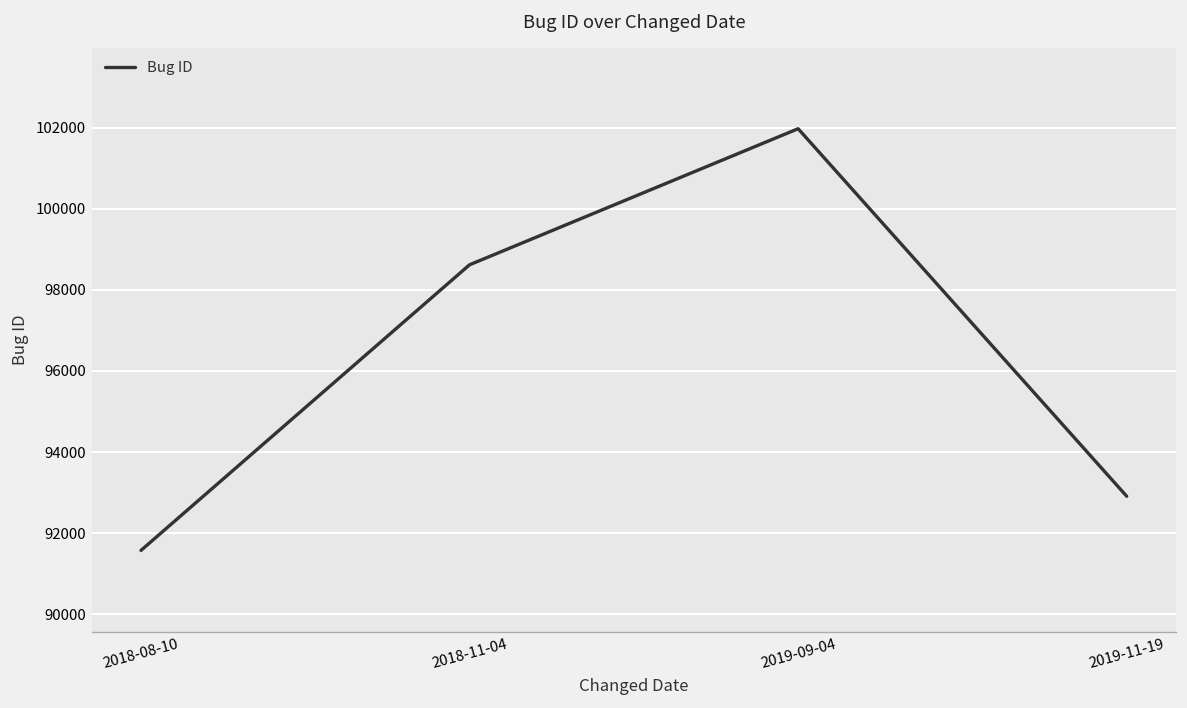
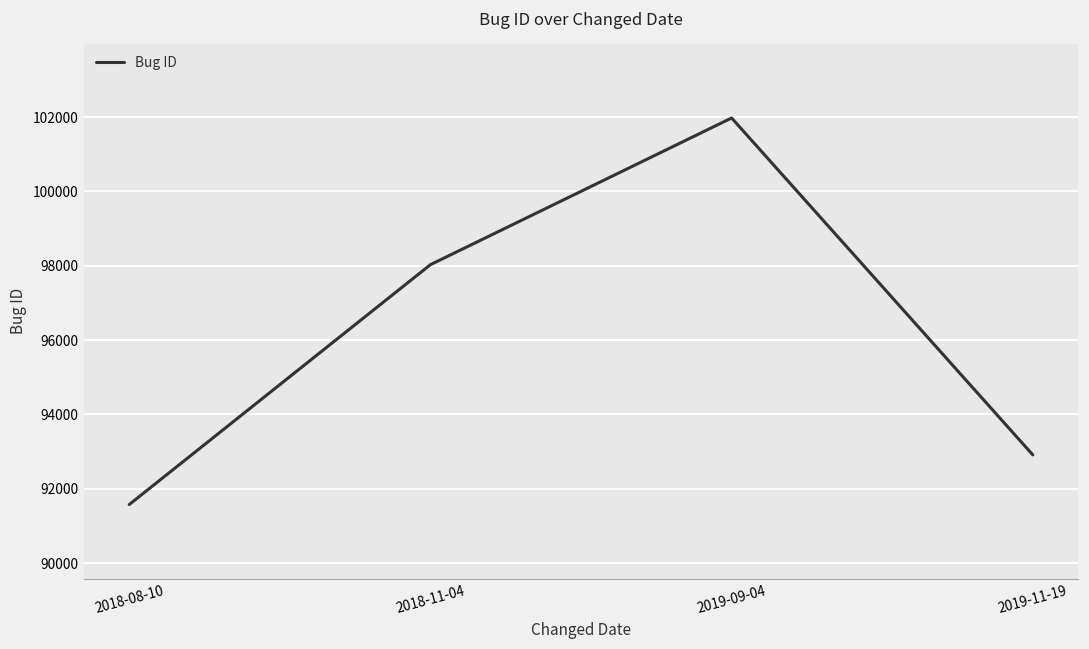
2018-11-04: 98600 -> 98000
